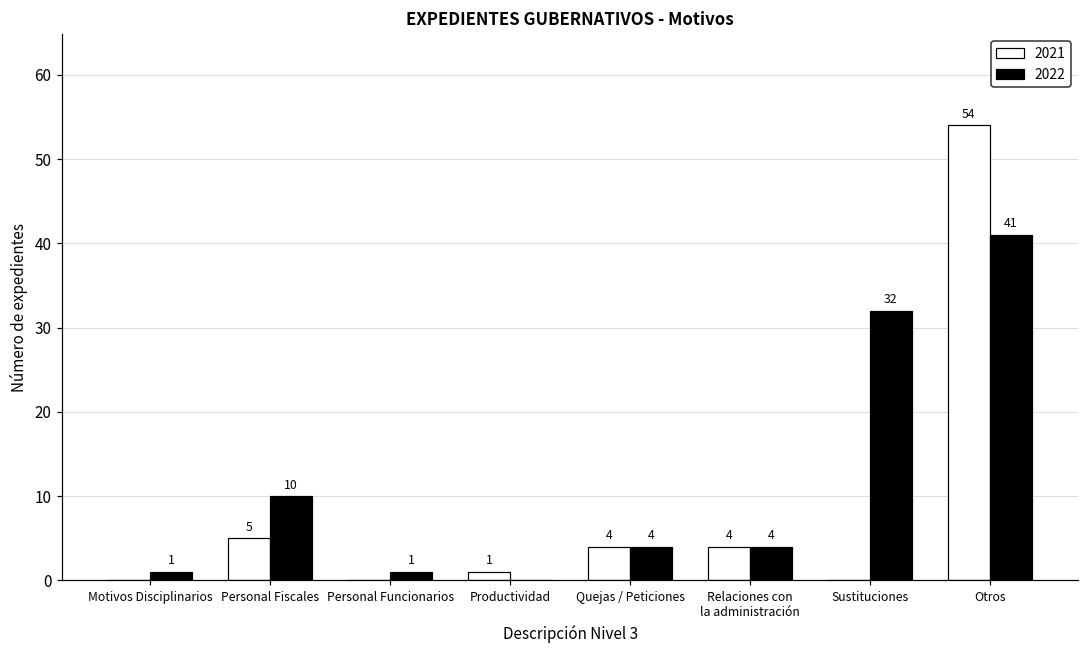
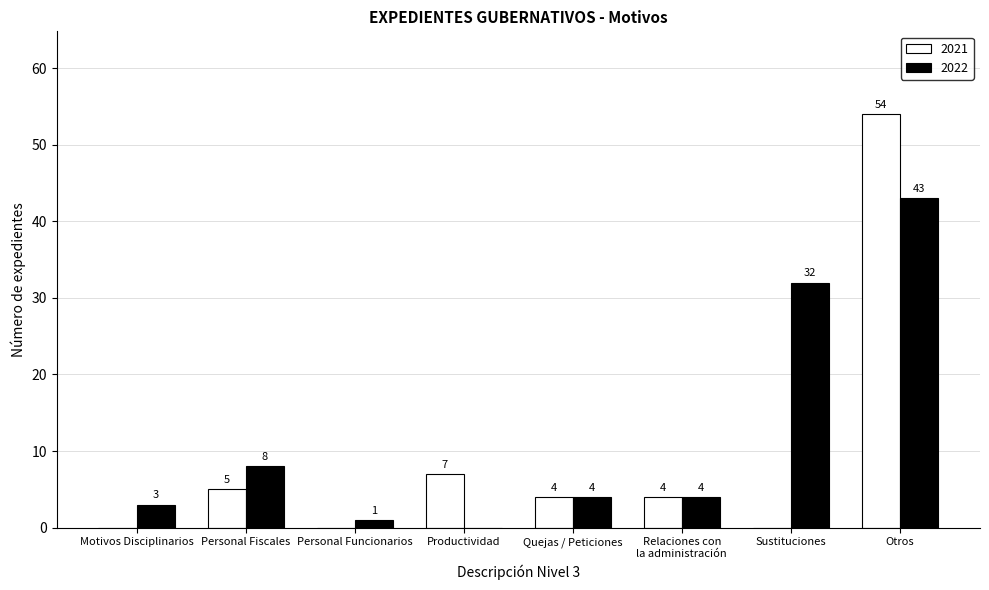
2022, Motivos Disciplinarios: 1 -> 3
2022, Personal Fiscales: 10 -> 8
2021, Productividad: 1 -> 7
2022, Otros: 41 -> 43
